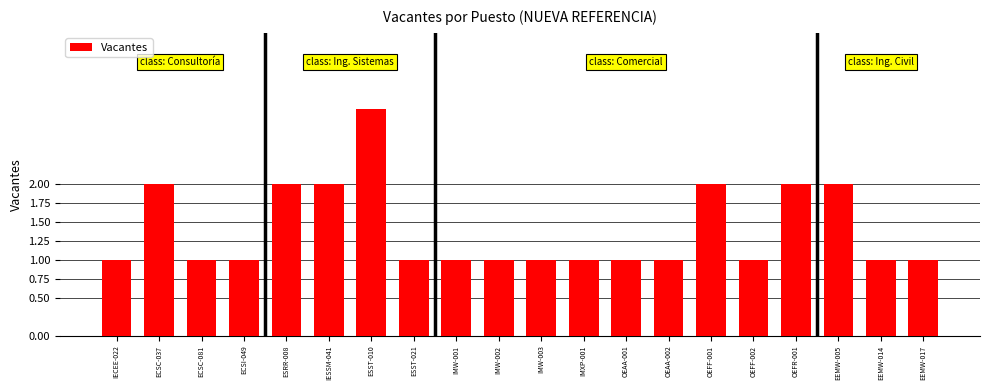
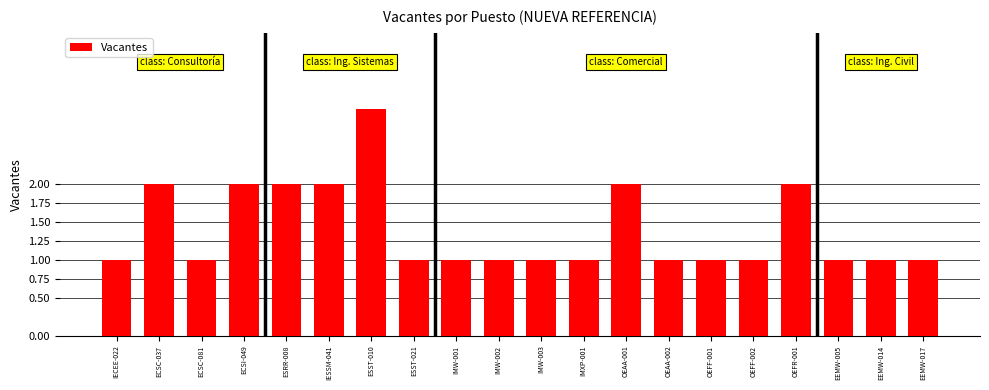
ECSI-049: 1 -> 2
OEAA-001: 1 -> 2
OEFF-001: 2 -> 1
EEMW-005: 2 -> 1
